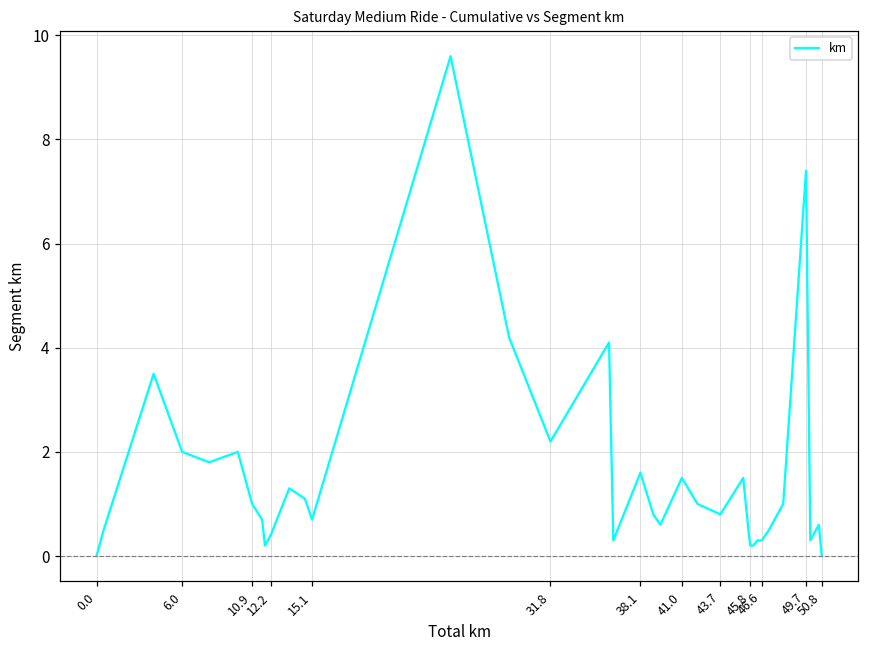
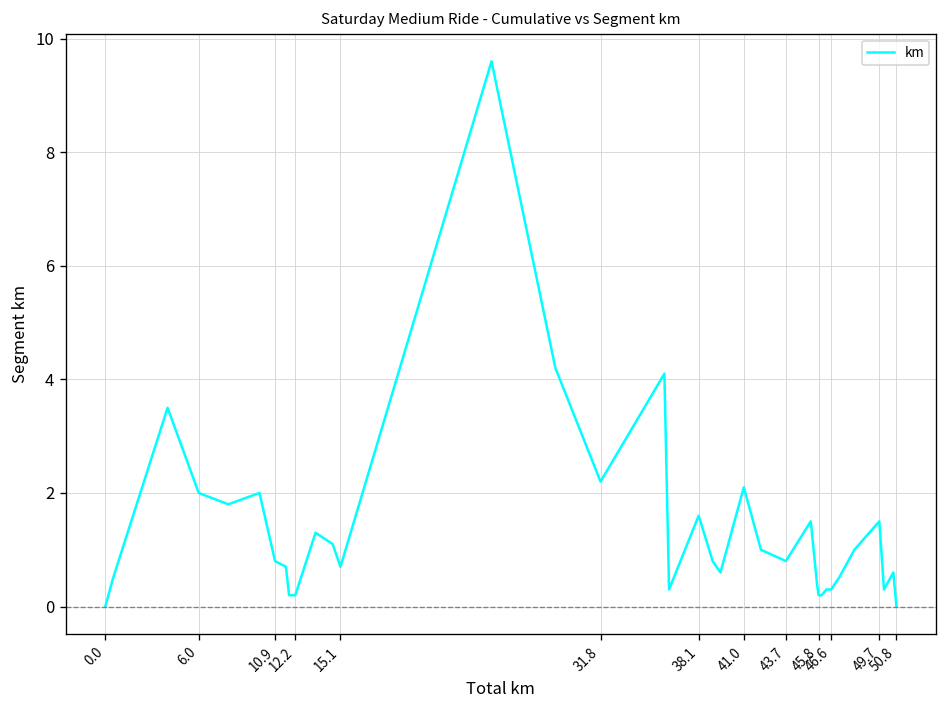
10.9: 1.0 -> 0.8
12.2: 0.4 -> 0.2
41.0: 1.5 -> 2.1
49.7: 7.4 -> 1.5
